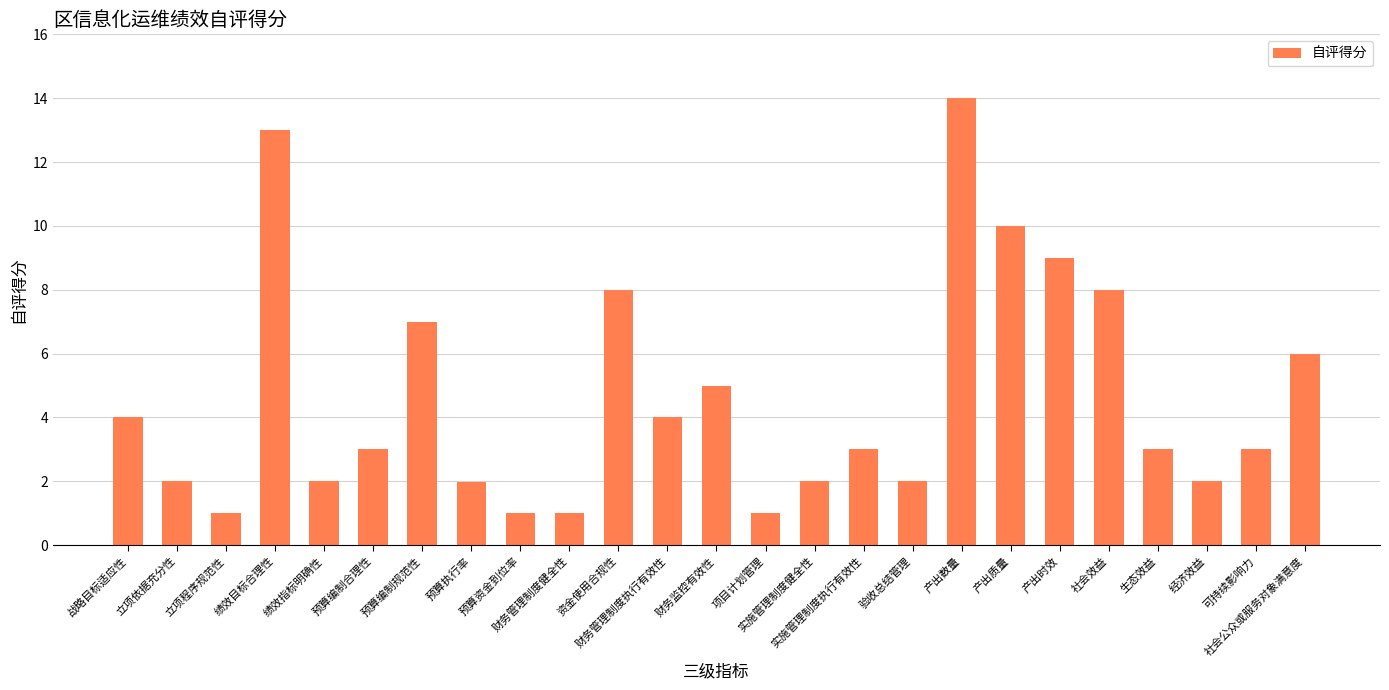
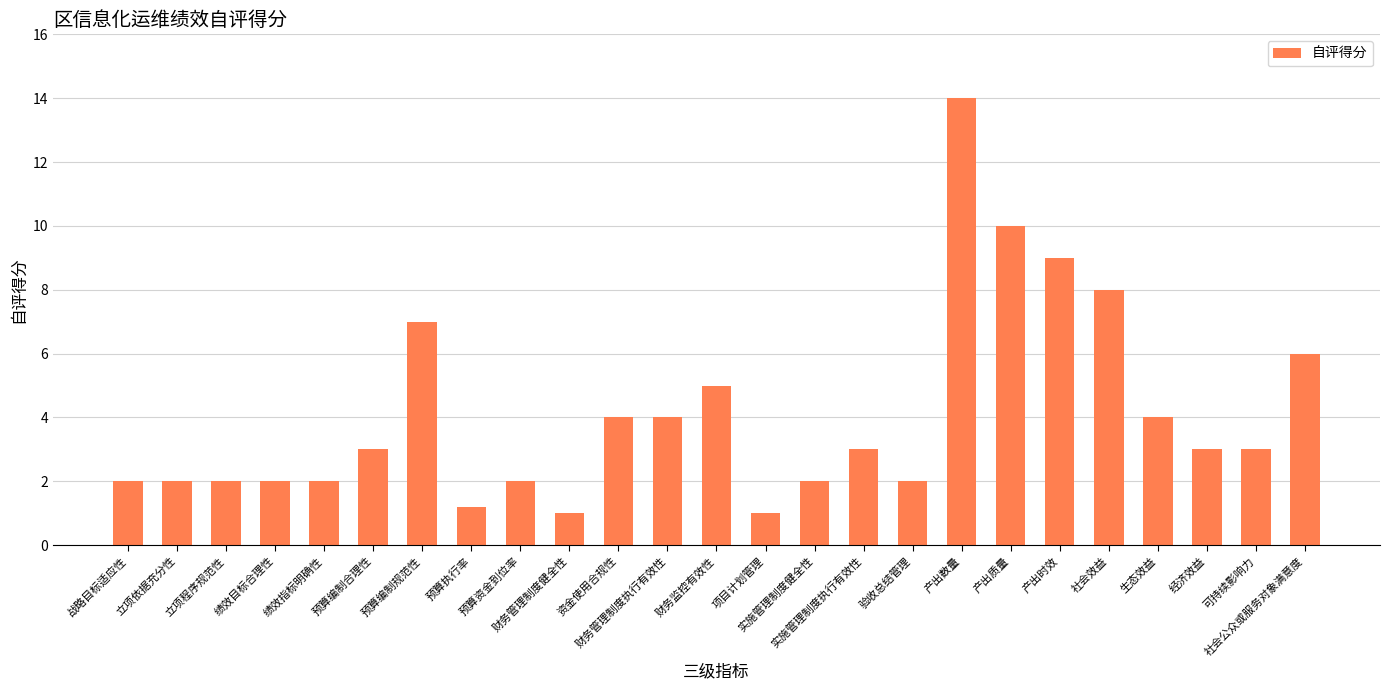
战略目标适应性: 4 -> 2
立项程序规范性: 1 -> 2
绩效目标合理性: 13 -> 2
预算执行率: 2.0 -> 1.2
预算资金到位率: 1 -> 2
资金使用合规性: 8 -> 4
生态效益: 3 -> 4
经济效益: 2 -> 3
